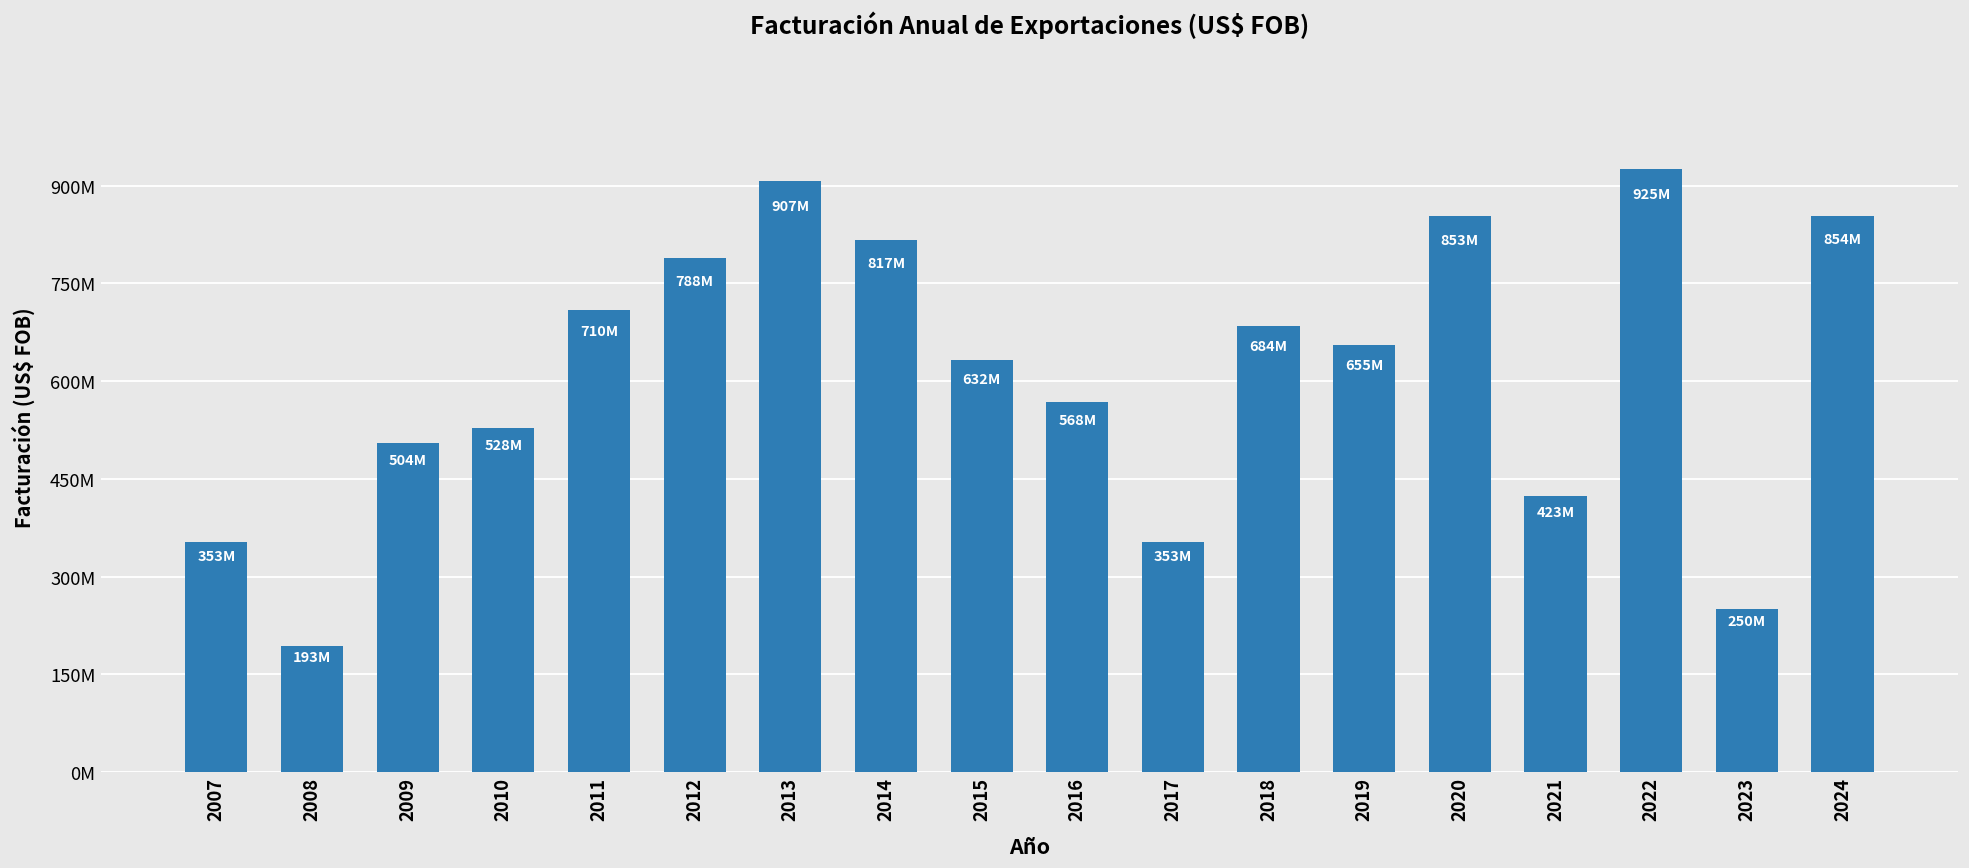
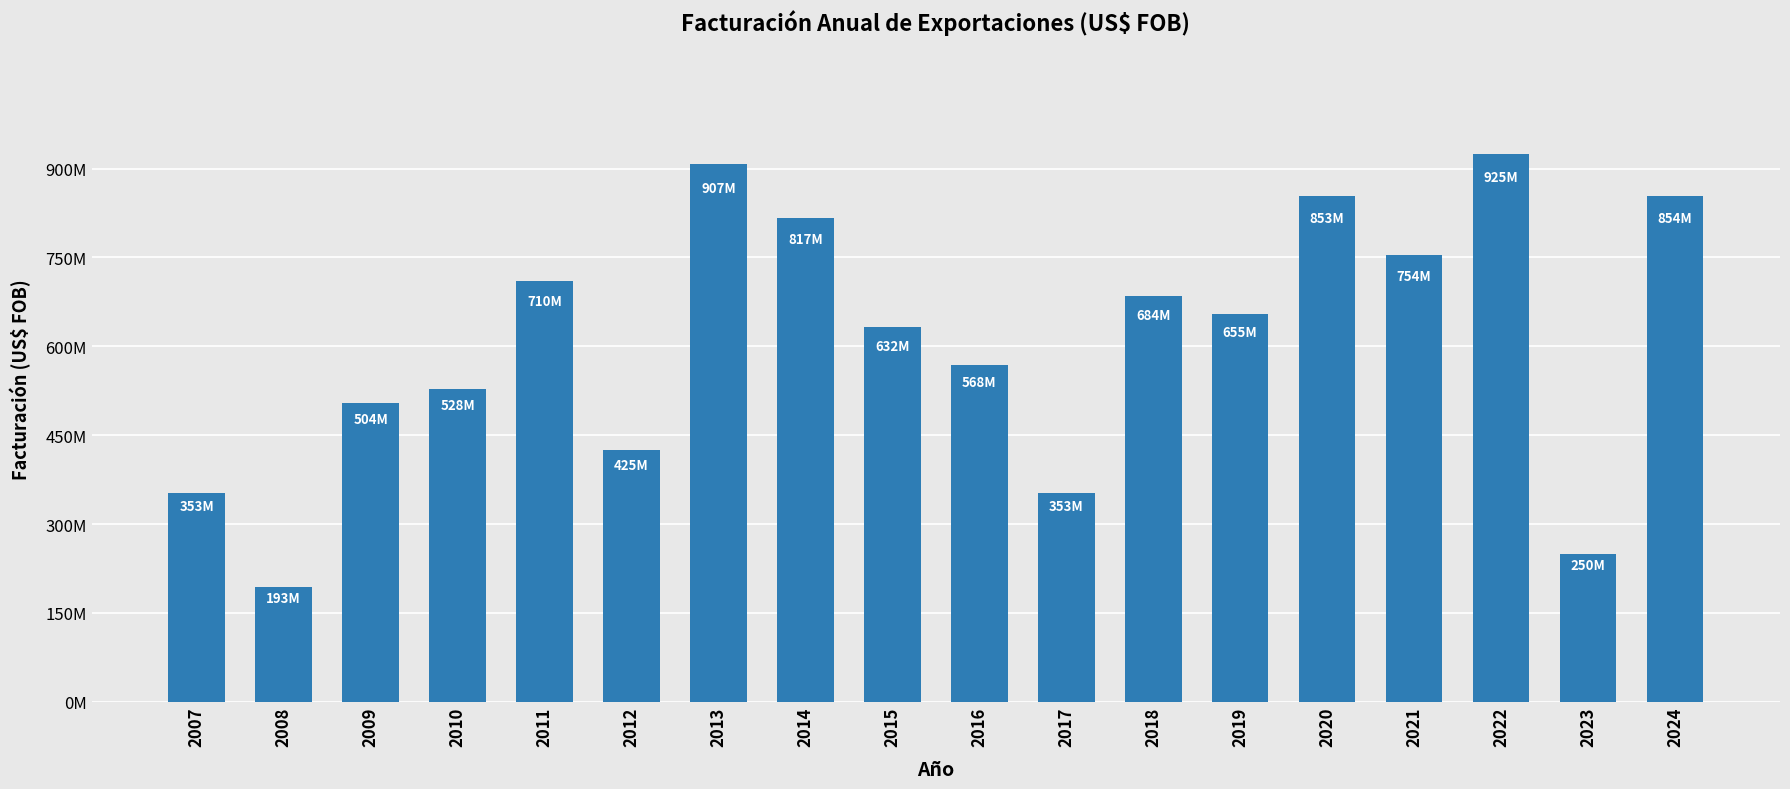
2012: 788M -> 425M
2021: 423M -> 754M
